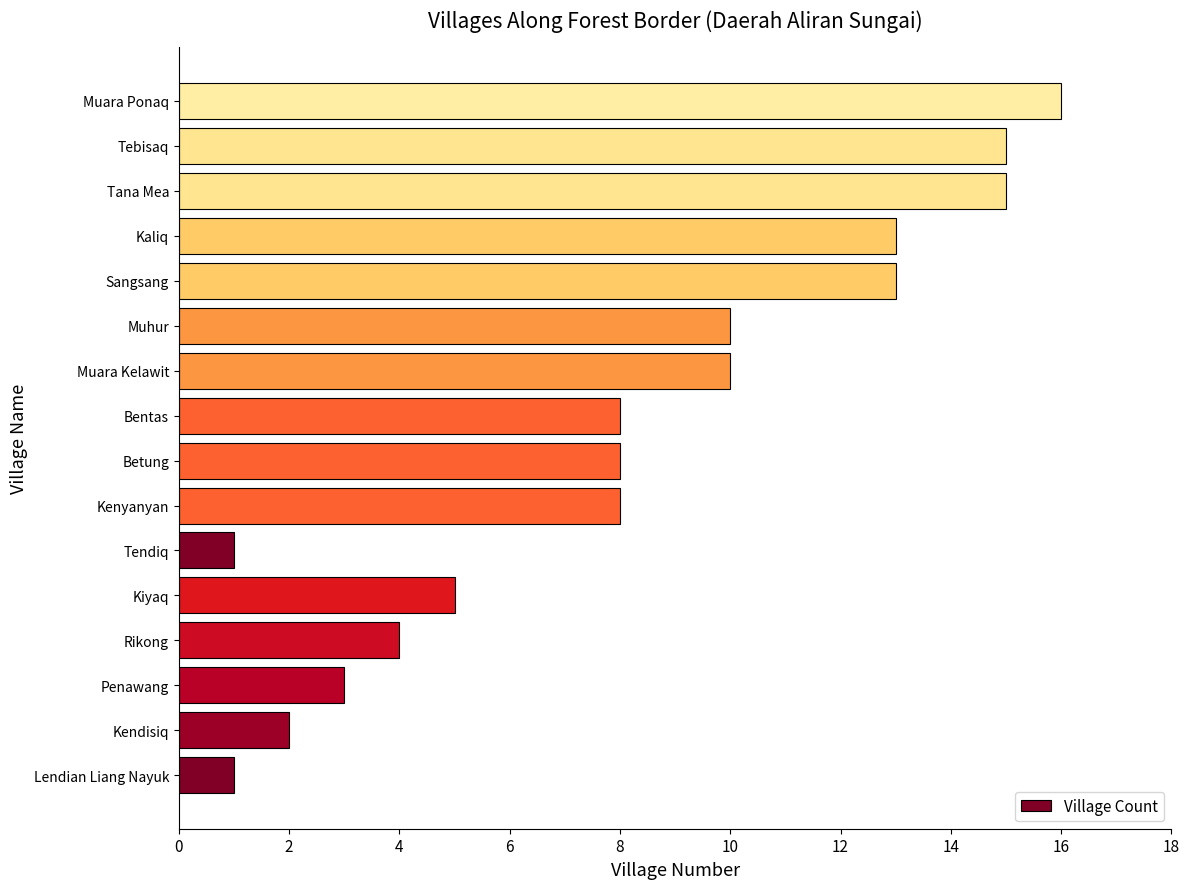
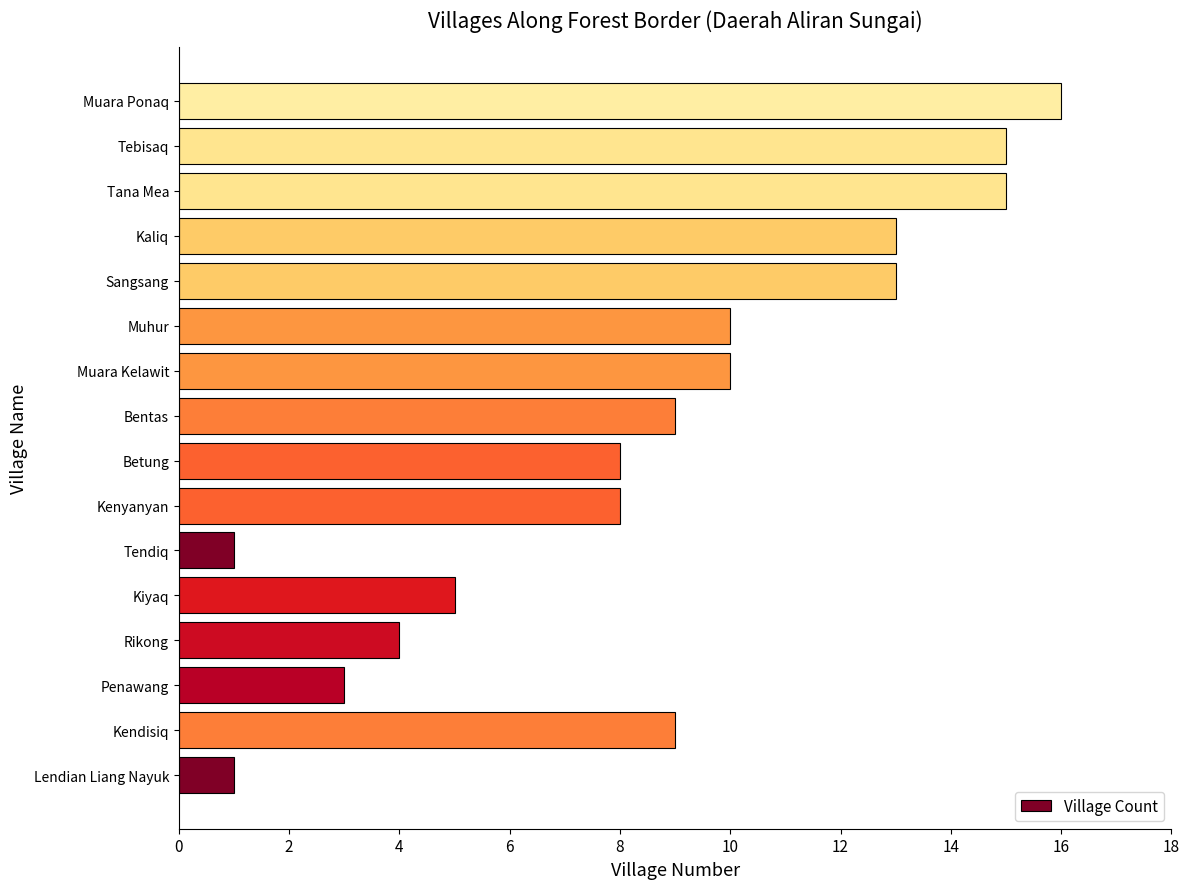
Bentas: 8 -> 9
Kendisiq: 2 -> 9
